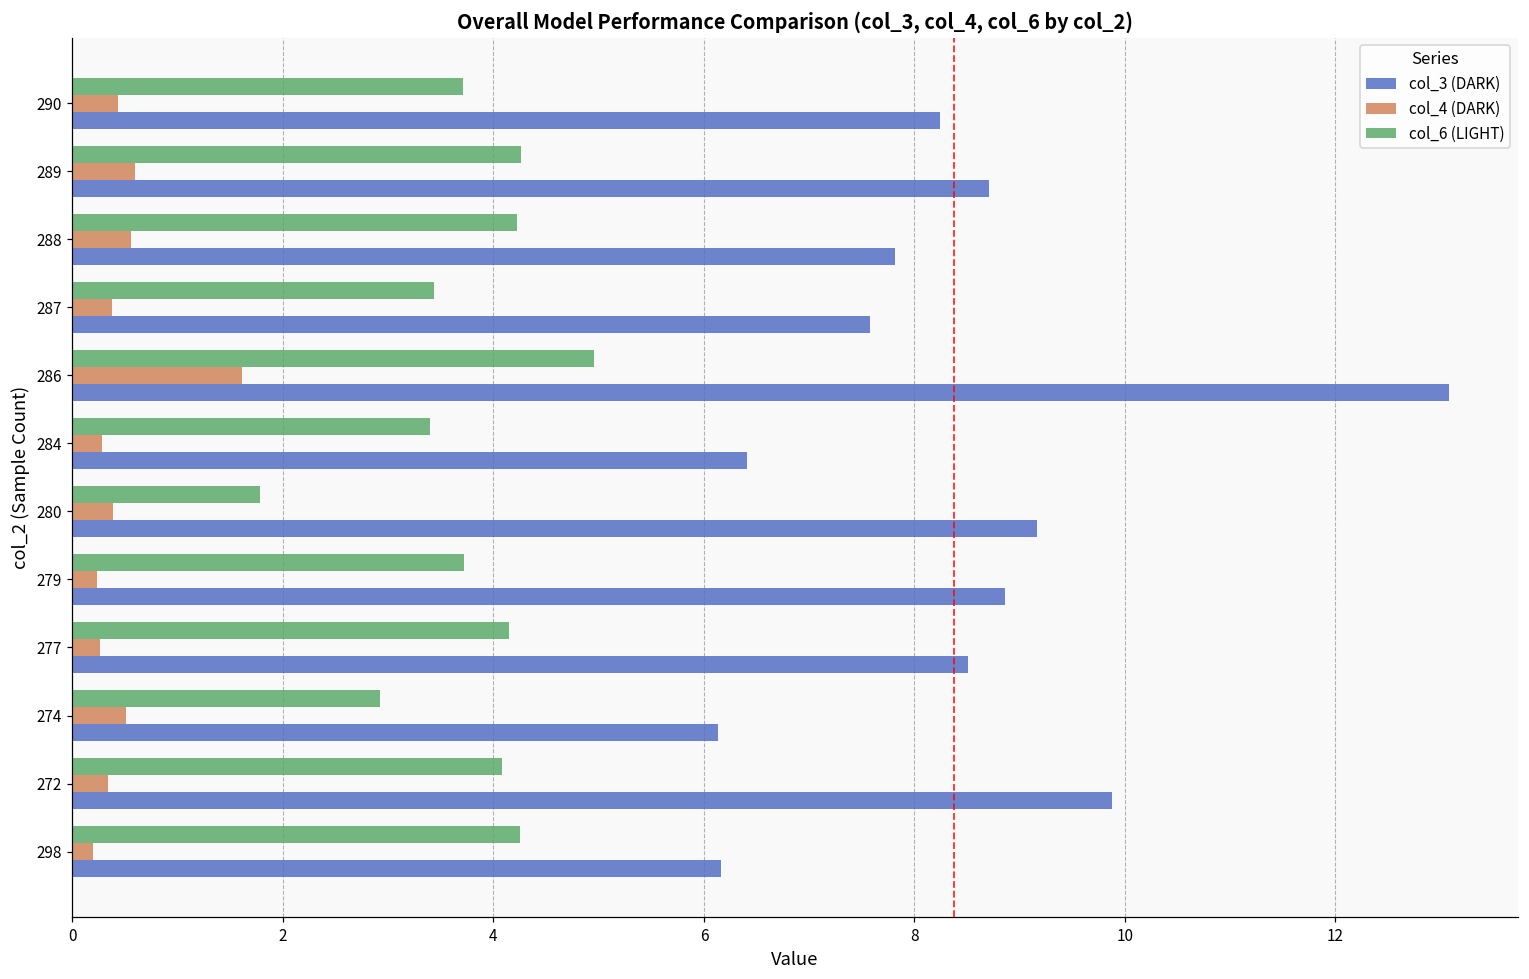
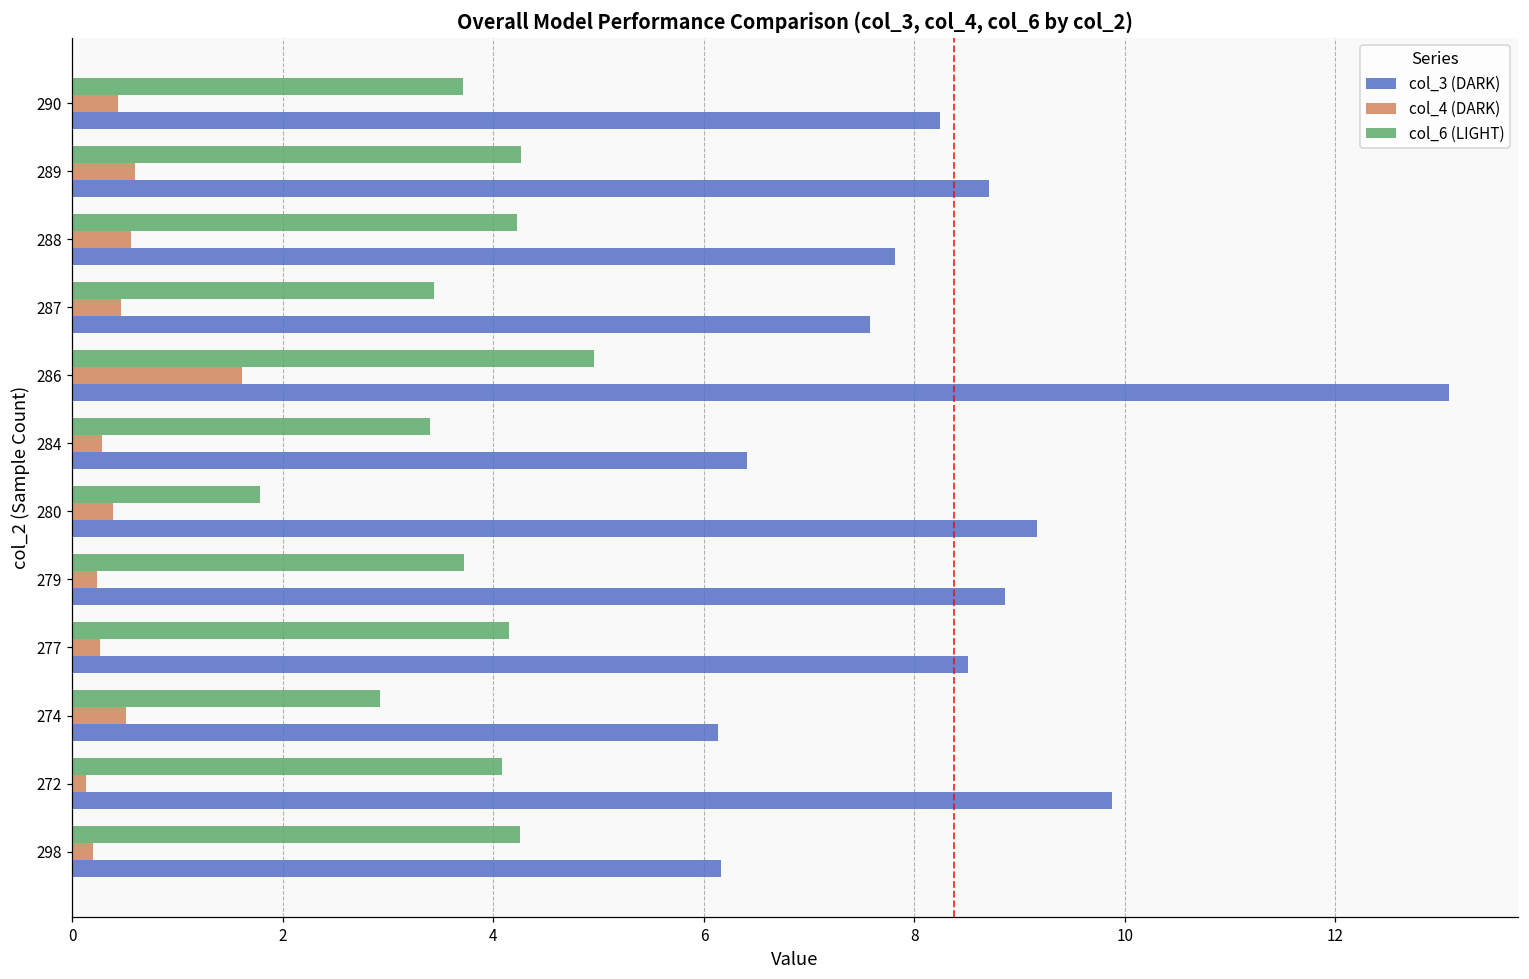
col_4 (DARK), 287: 0.4 -> 0.5
col_4 (DARK), 272: 0.3 -> 0.1
